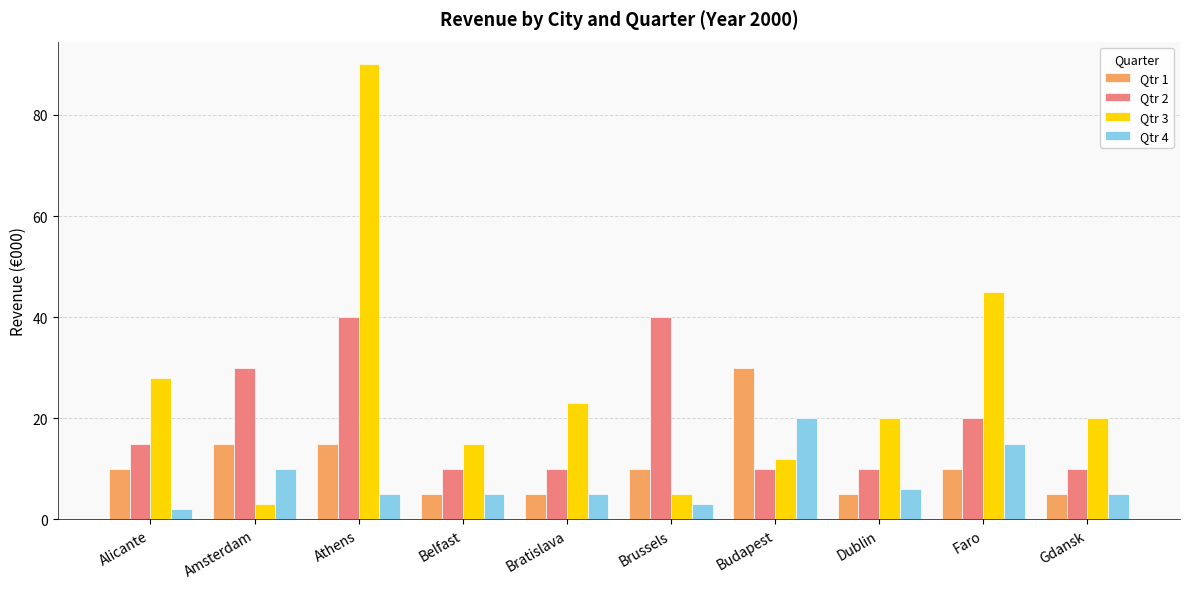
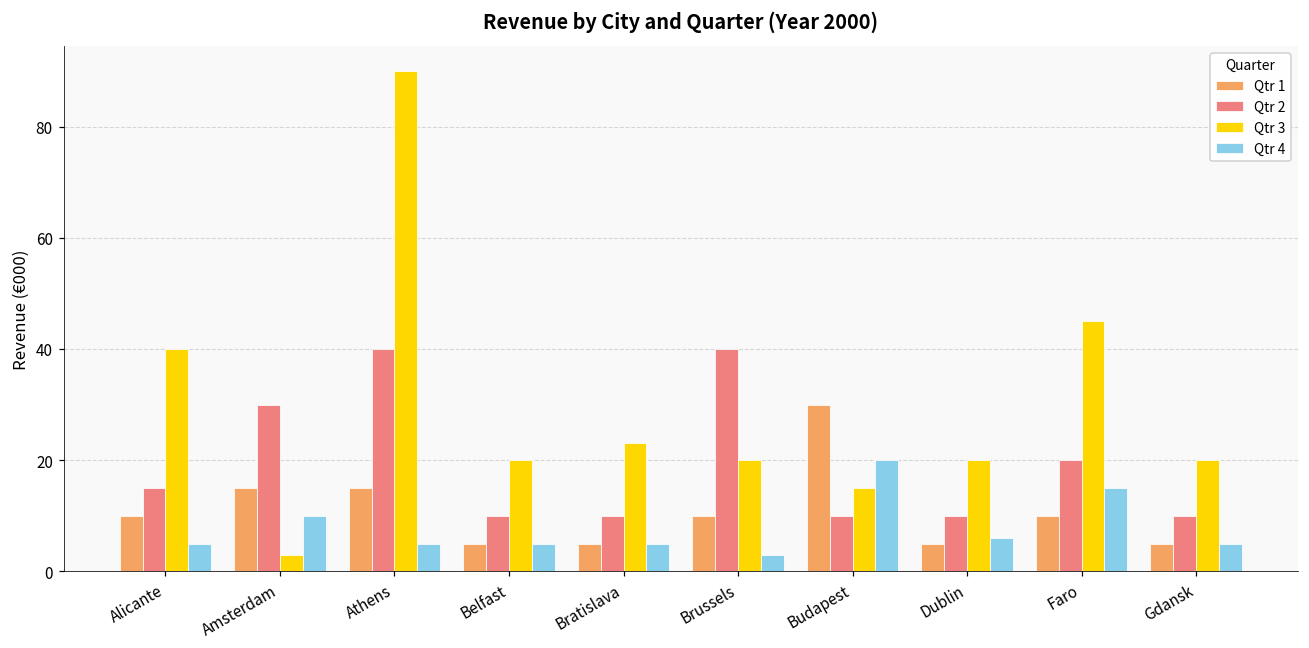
Qtr 3, Alicante: 28 -> 40
Qtr 4, Alicante: 2 -> 5
Qtr 3, Belfast: 15 -> 20
Qtr 3, Brussels: 5 -> 20
Qtr 3, Budapest: 12 -> 15
